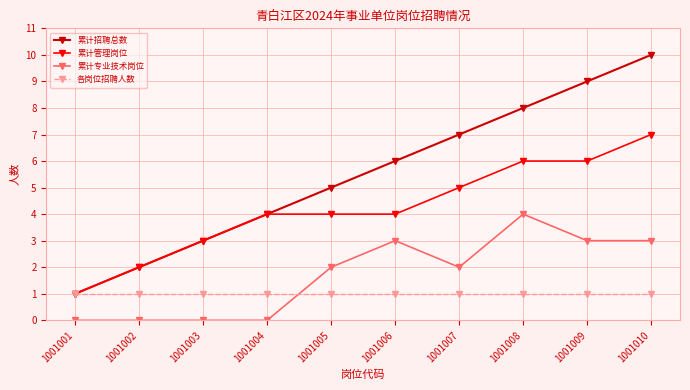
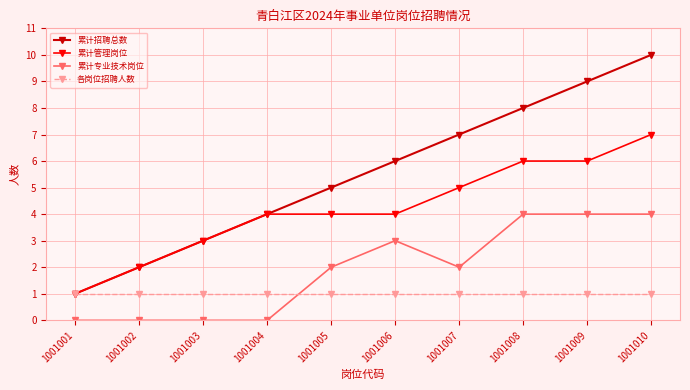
累计专业技术岗位, 1001009: 3 -> 4
累计专业技术岗位, 1001010: 3 -> 4
